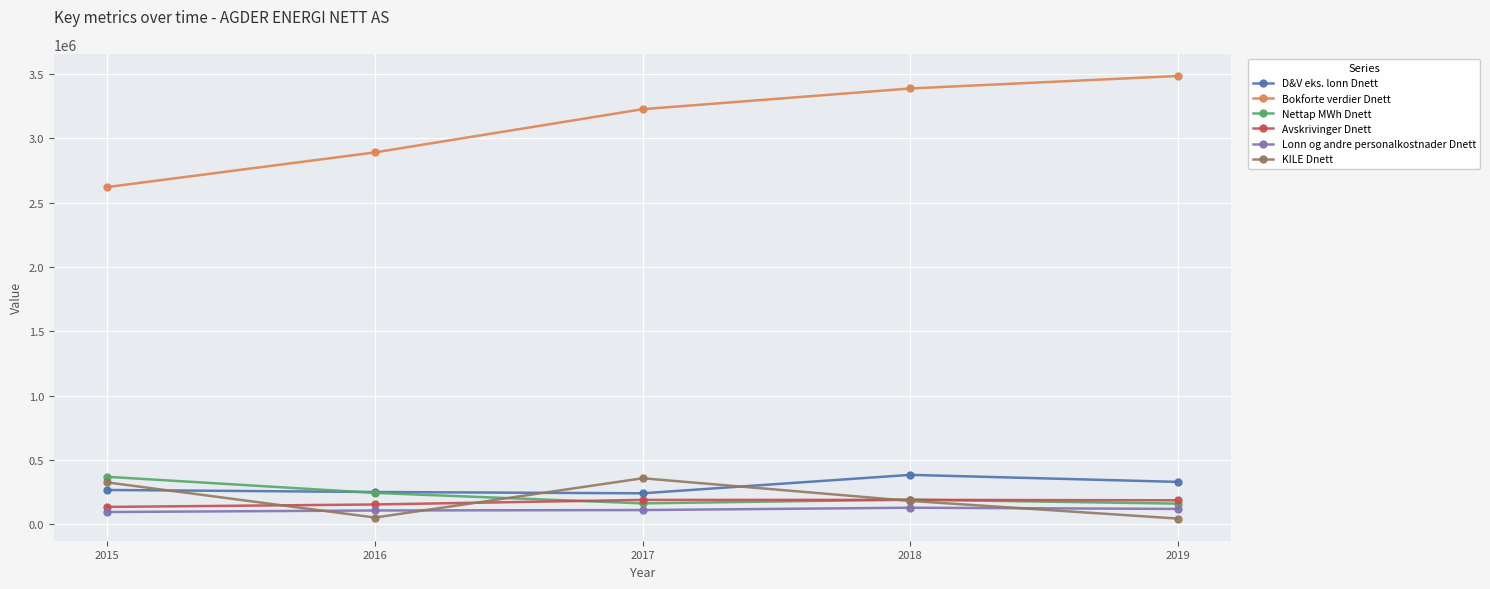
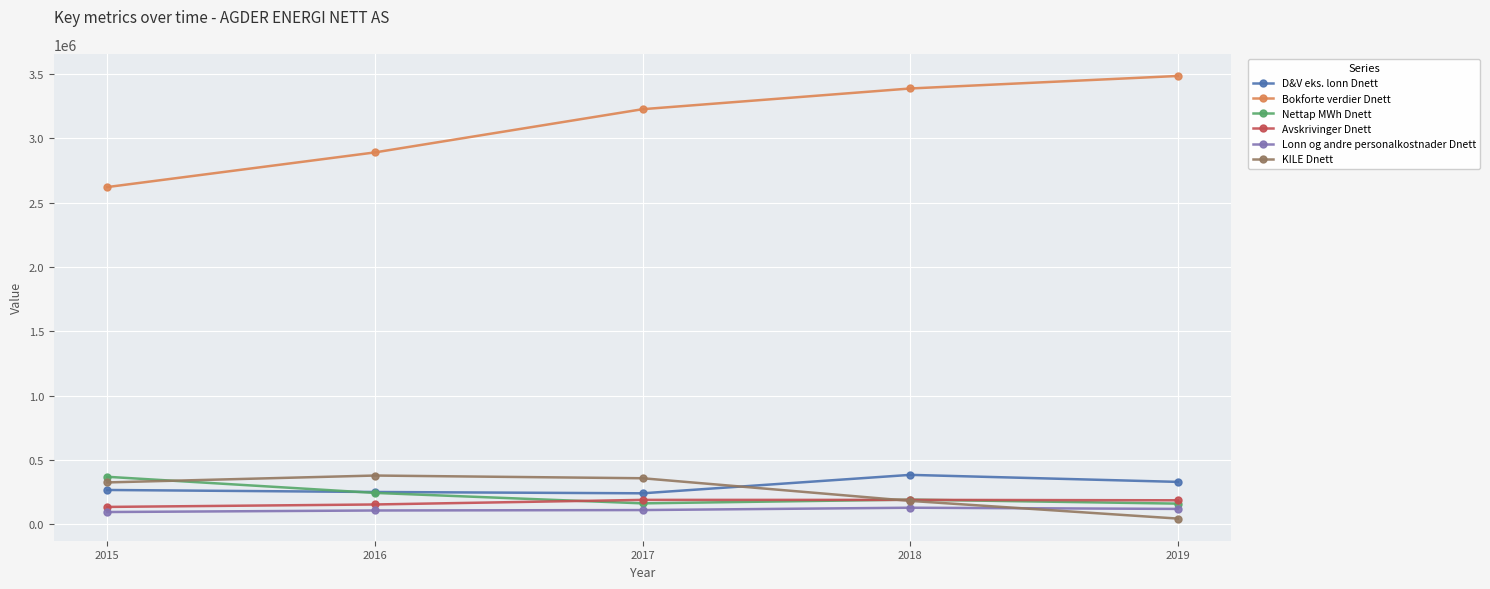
KILE Dnett, 2016: 50000 -> 380000
